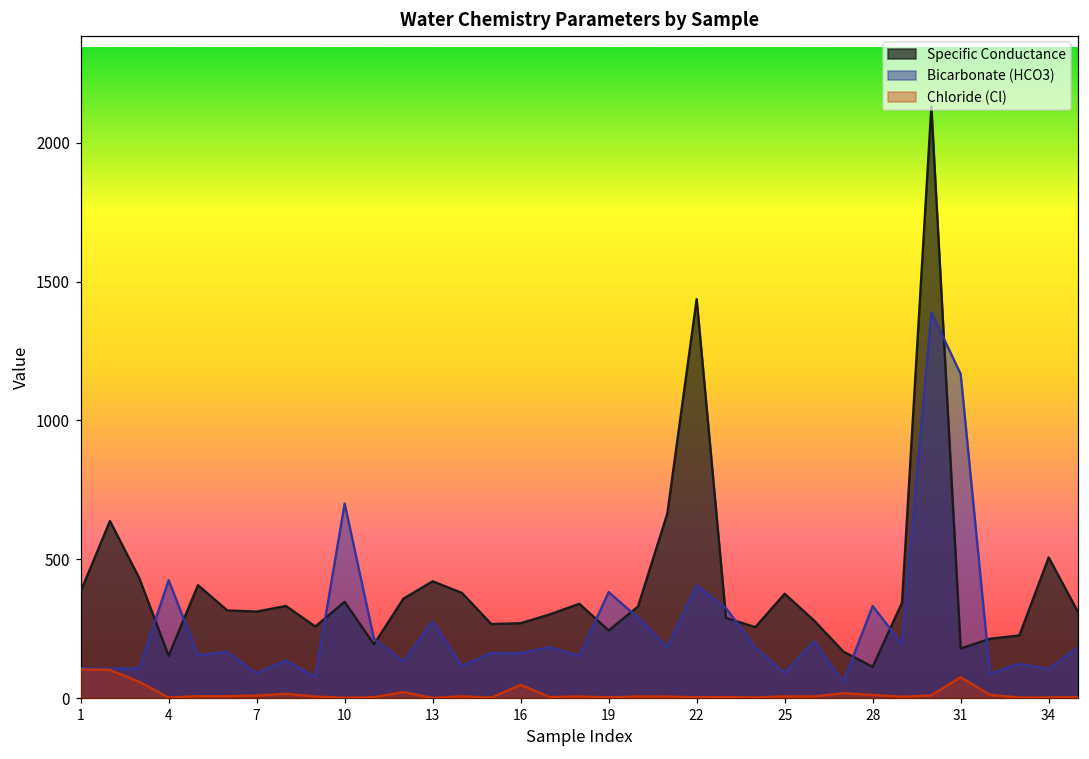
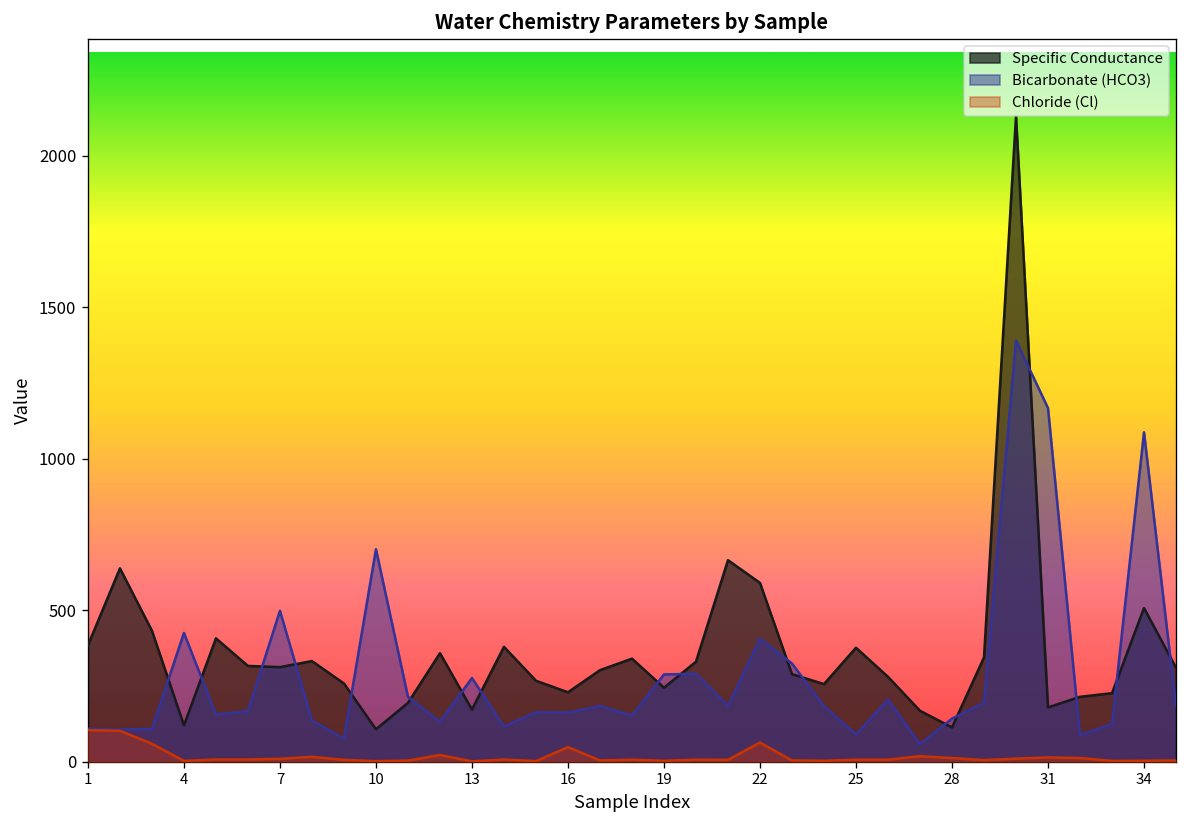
Specific Conductance, 4: 150 -> 120
Bicarbonate (HCO3), 7: 90 -> 500
Specific Conductance, 10: 350 -> 110
Specific Conductance, 13: 420 -> 170
Specific Conductance, 16: 270 -> 230
Bicarbonate (HCO3), 19: 380 -> 290
Specific Conductance, 22: 1440 -> 590
Chloride (Cl), 22: 0 -> 60
Bicarbonate (HCO3), 28: 330 -> 140
Chloride (Cl), 31: 80 -> 10
Bicarbonate (HCO3), 34: 110 -> 1090
